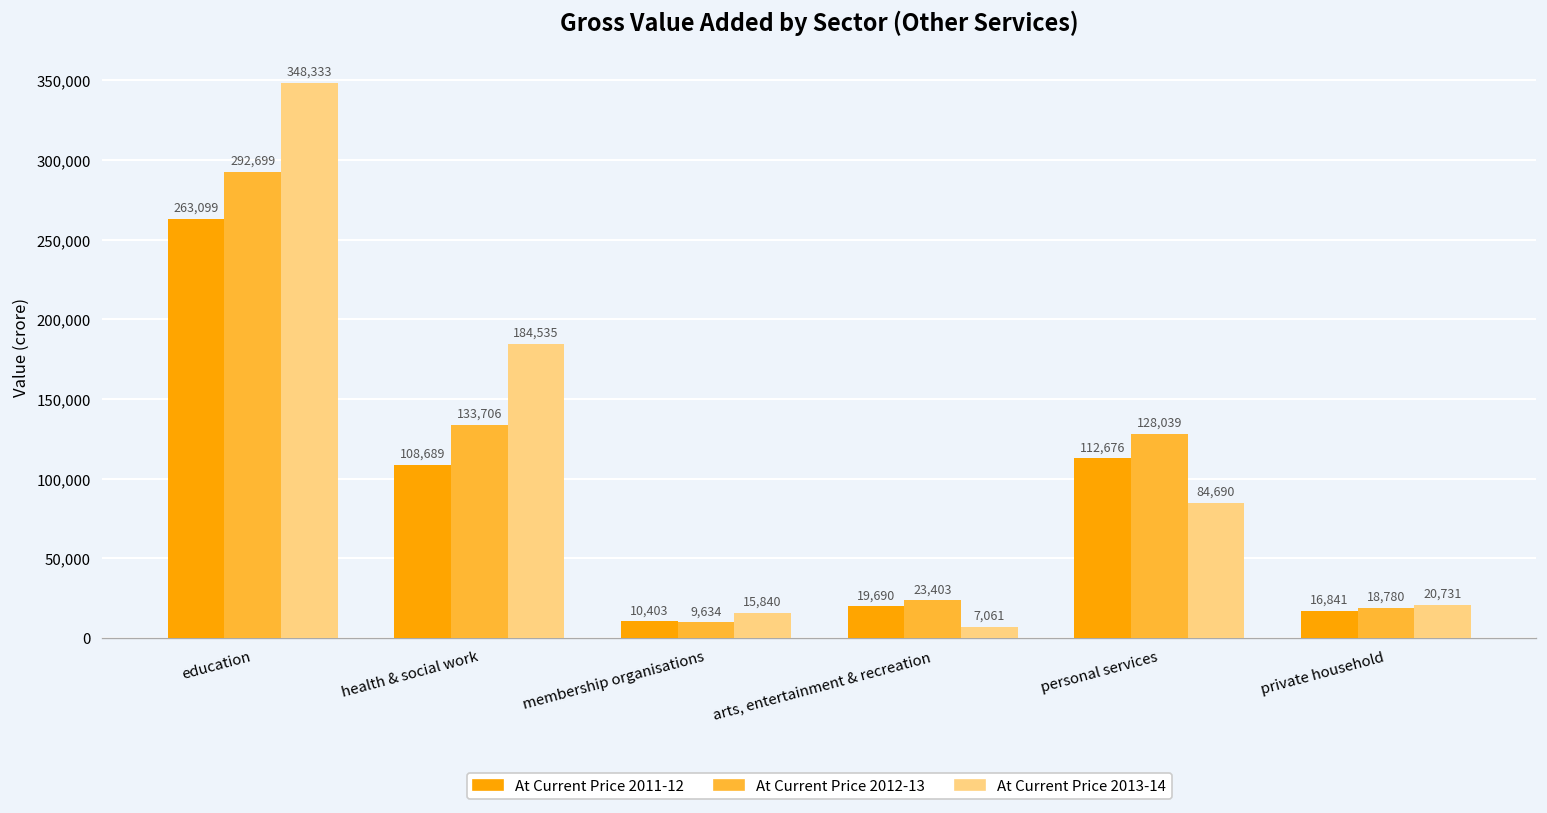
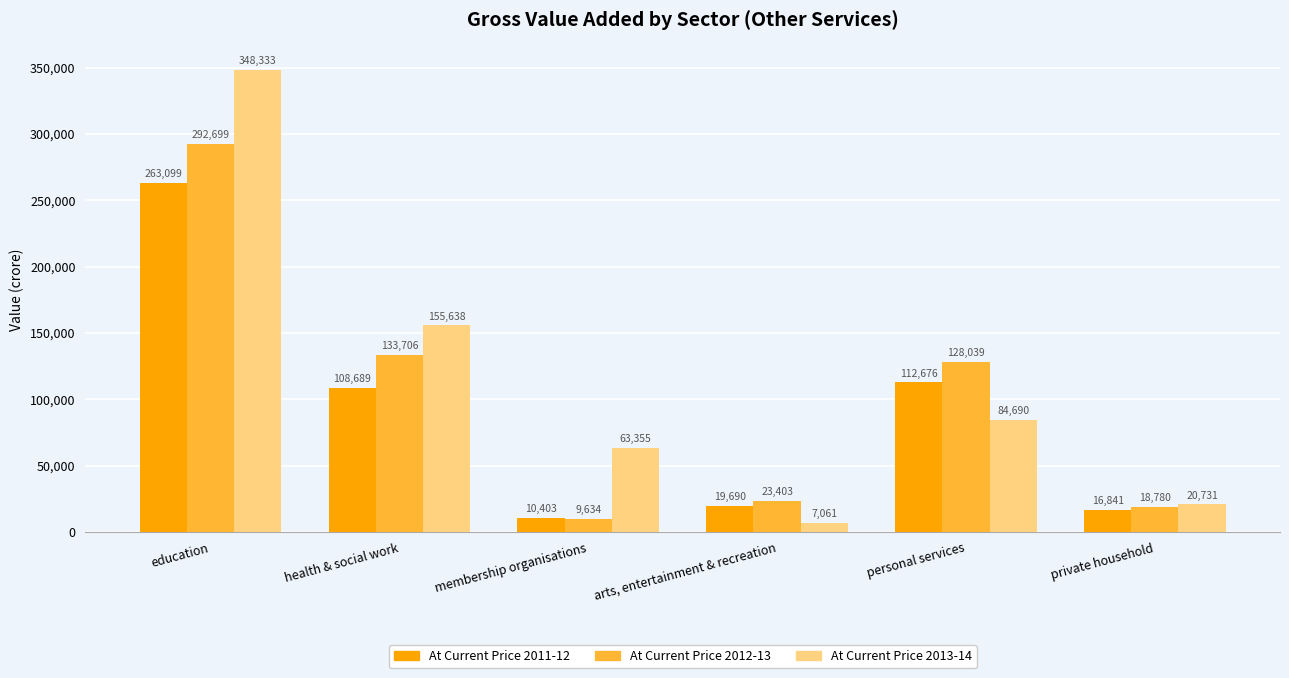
At Current Price 2013-14, health & social work: 184,535 -> 155,638
At Current Price 2013-14, membership organisations: 15,840 -> 63,355
